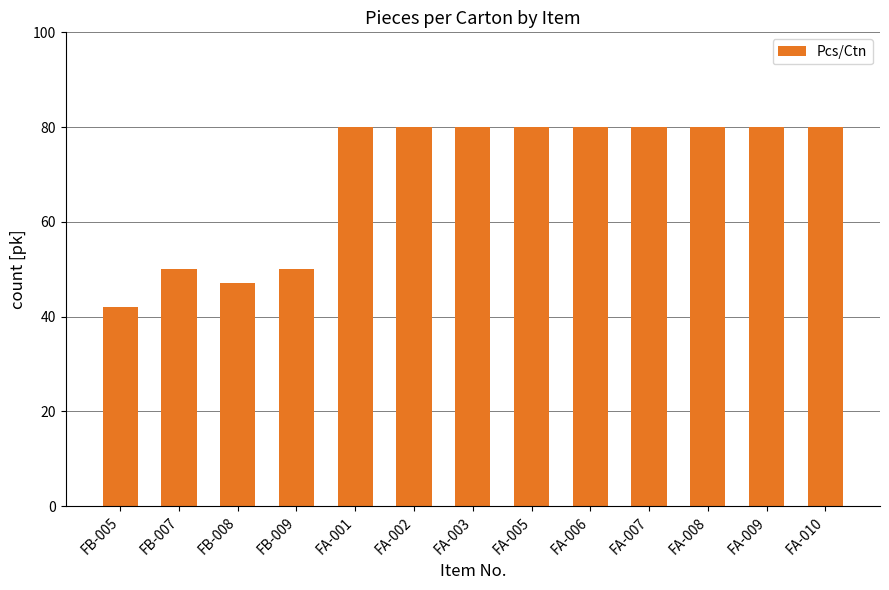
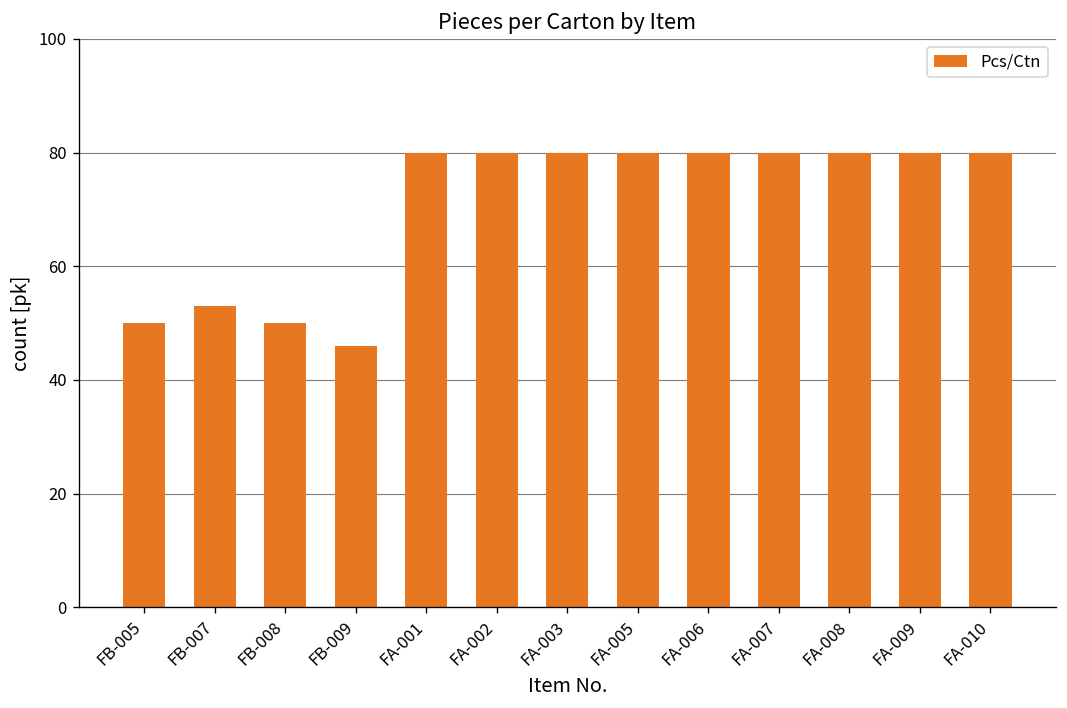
FB-005: 42 -> 50
FB-007: 50 -> 53
FB-008: 47 -> 50
FB-009: 50 -> 46
